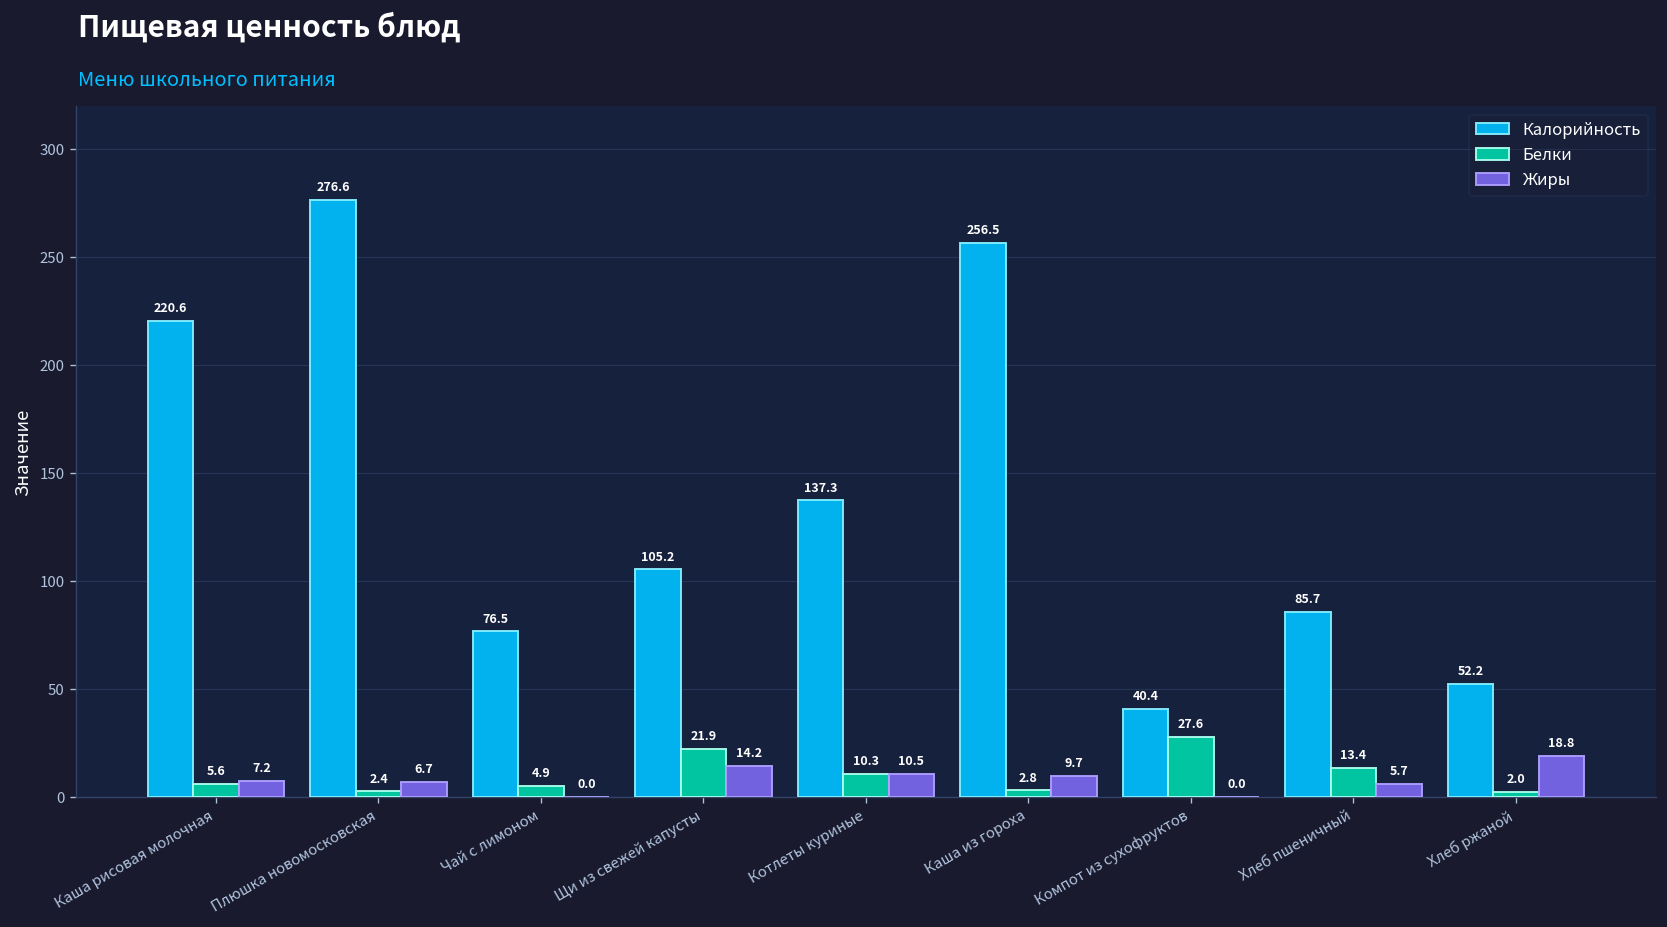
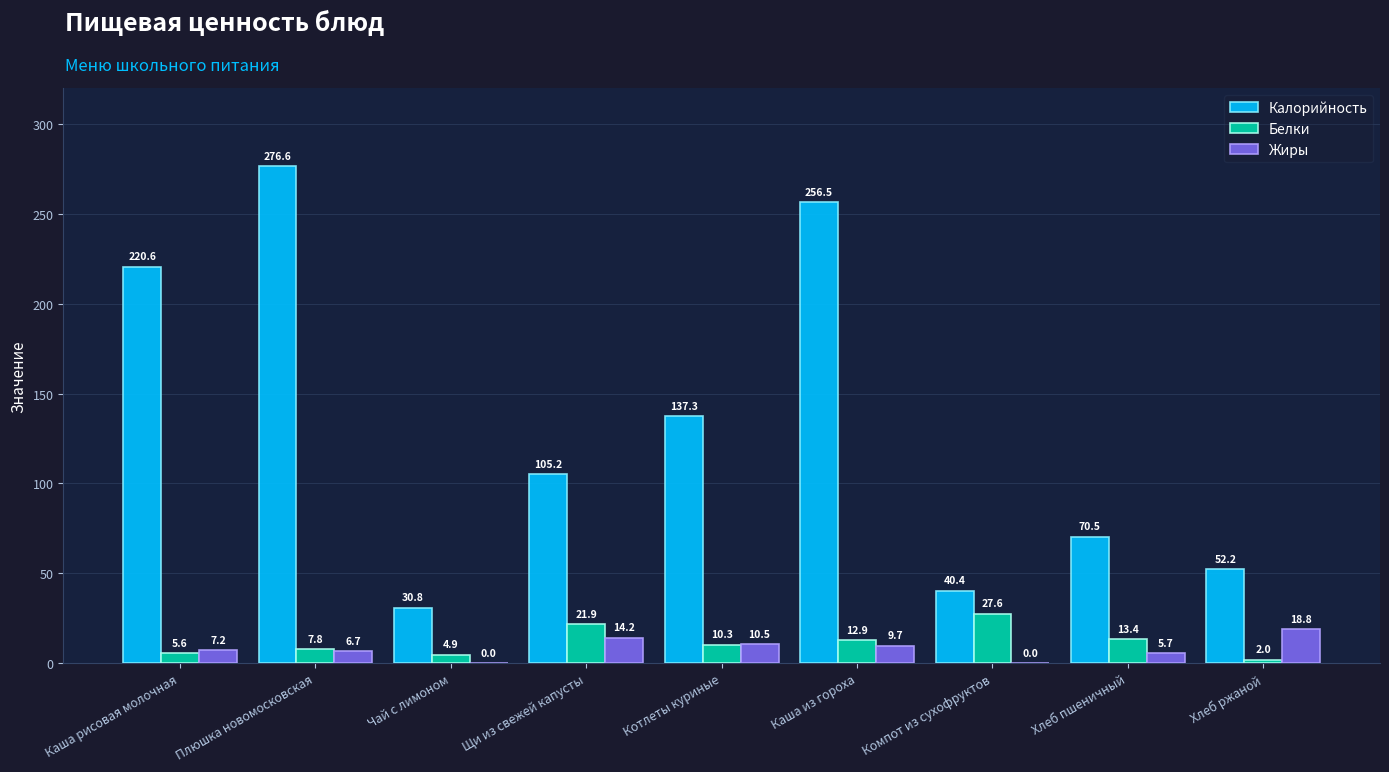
Белки, Плюшка новомосковская: 2.4 -> 7.8
Калорийность, Чай с лимоном: 76.5 -> 30.8
Белки, Каша из гороха: 2.8 -> 12.9
Калорийность, Хлеб пшеничный: 85.7 -> 70.5
